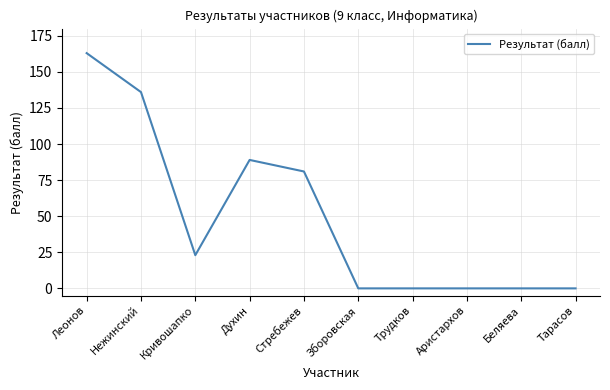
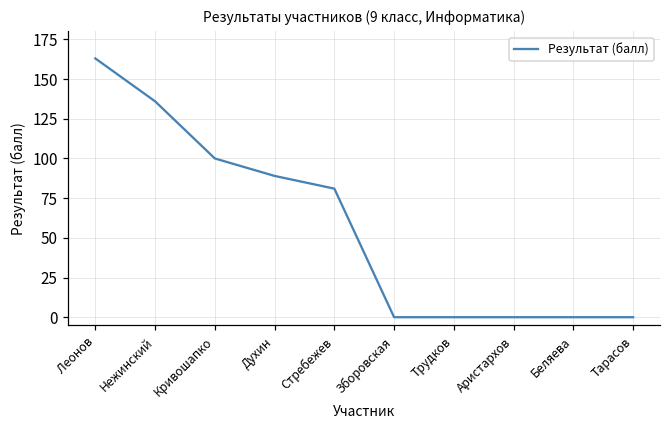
Кривошапко: 23 -> 100
